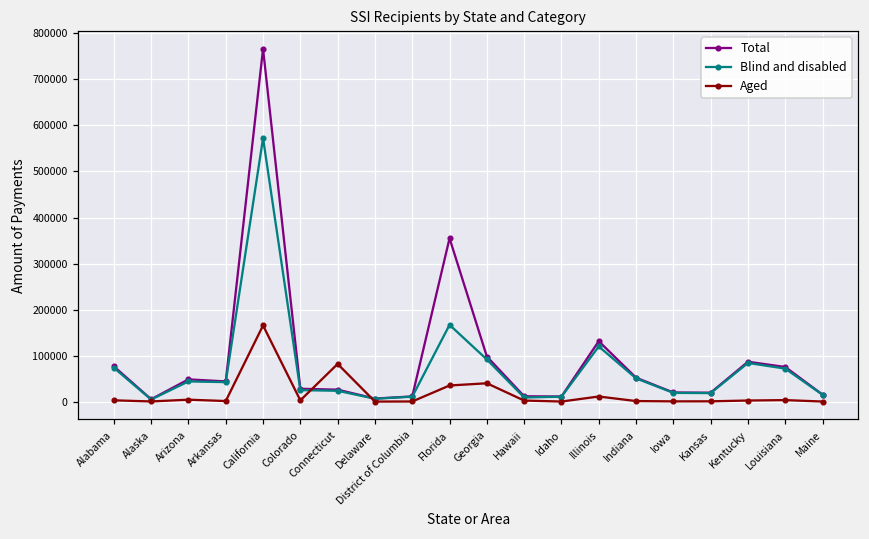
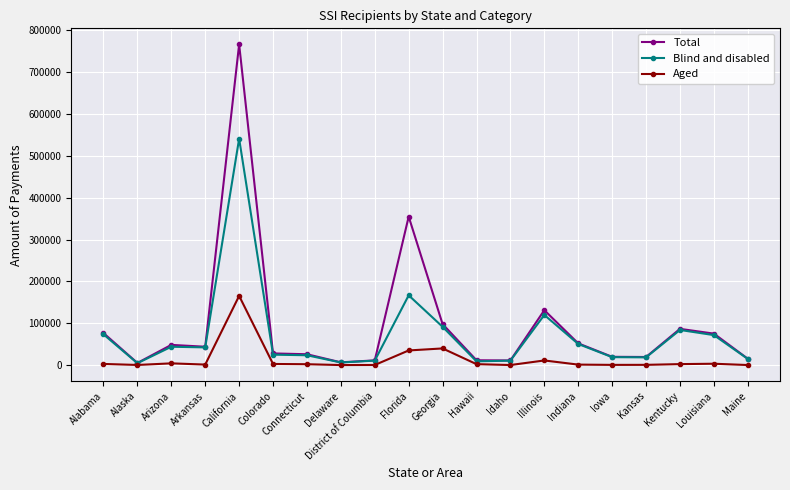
Blind and disabled, California: 570000 -> 540000
Aged, Connecticut: 80000 -> 0
